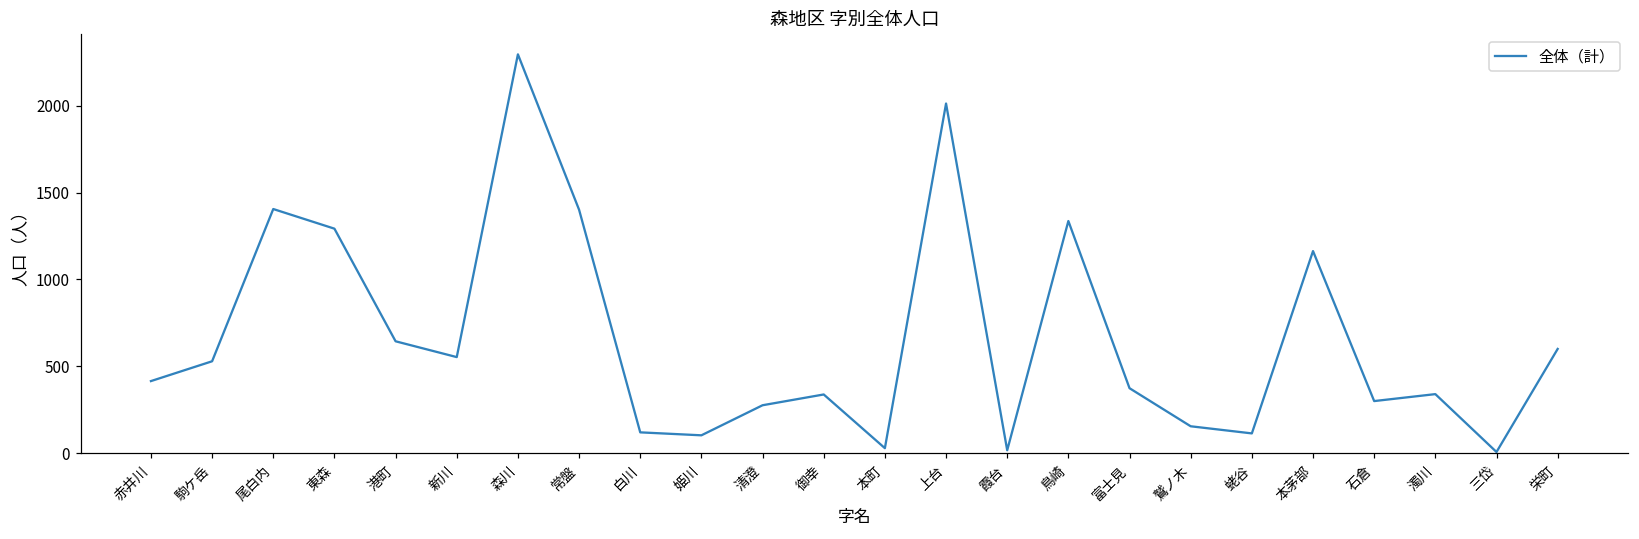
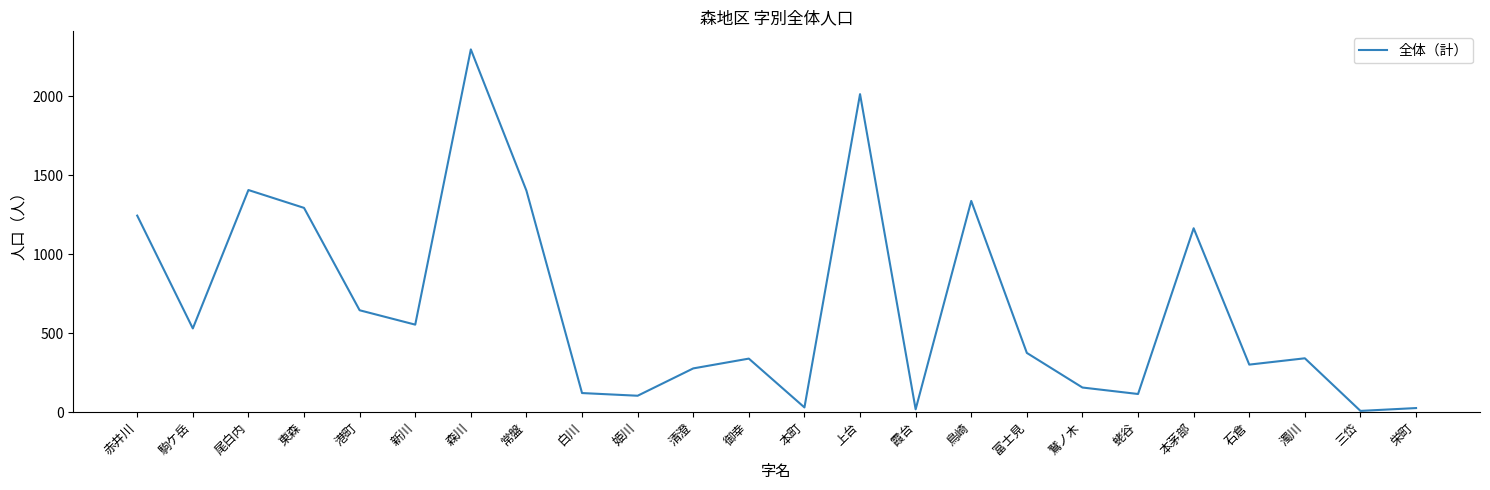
赤井川: 420 -> 1240
栄町: 600 -> 30
